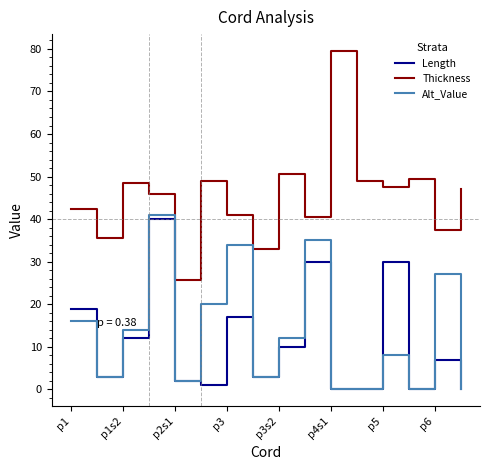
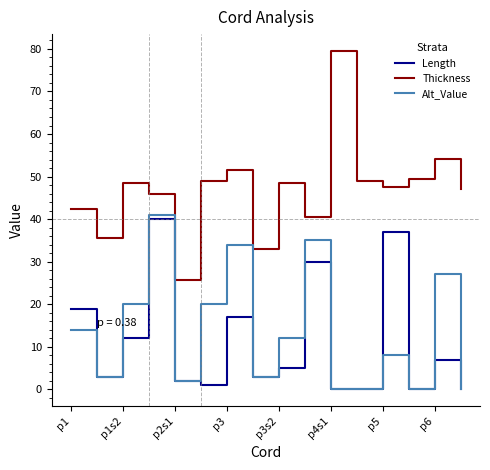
Alt_Value, p1: 16 -> 14
Alt_Value, p1s2: 14 -> 20
Thickness, p3: 41 -> 52
Length, p3s2: 10 -> 5
Thickness, p3s2: 51 -> 49
Length, p5: 30 -> 37
Thickness, p6: 38 -> 54
